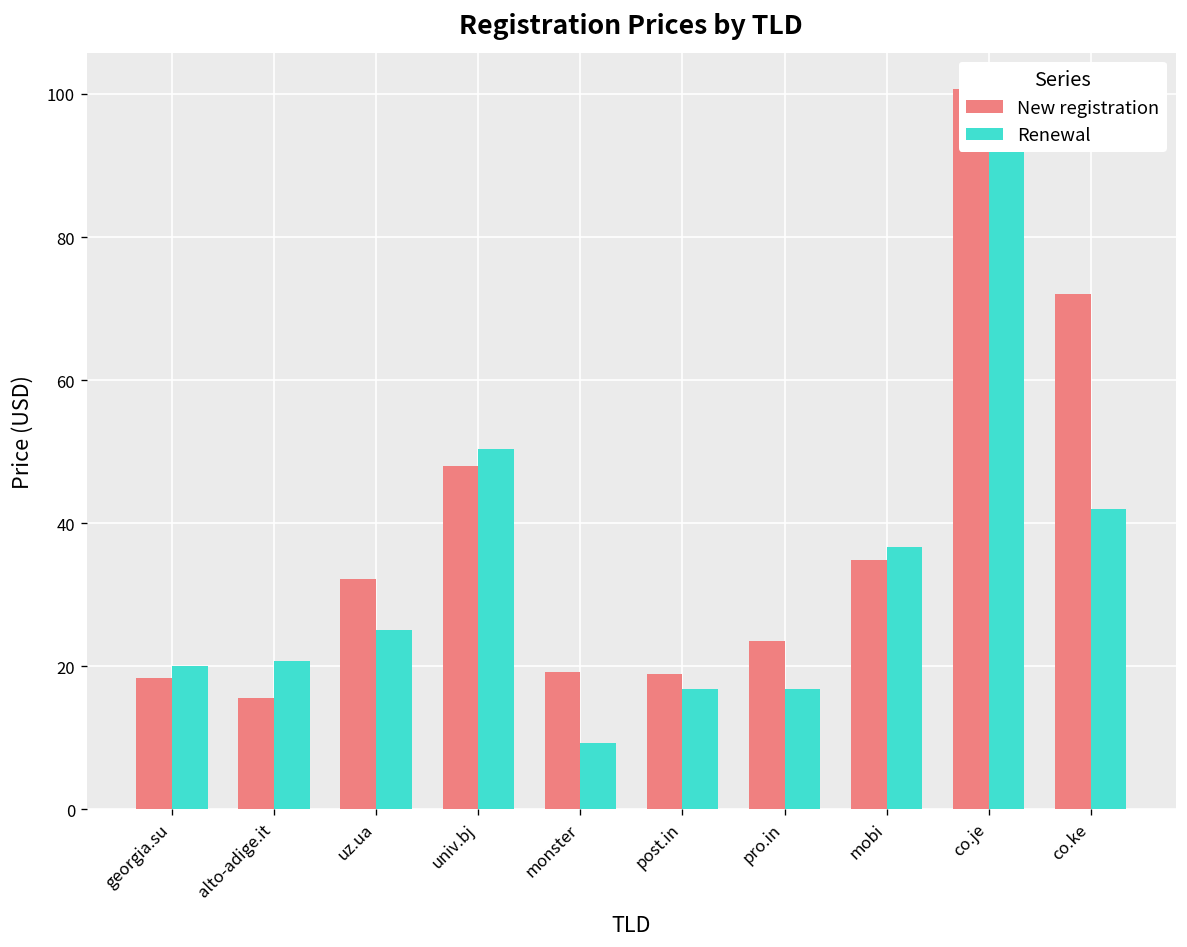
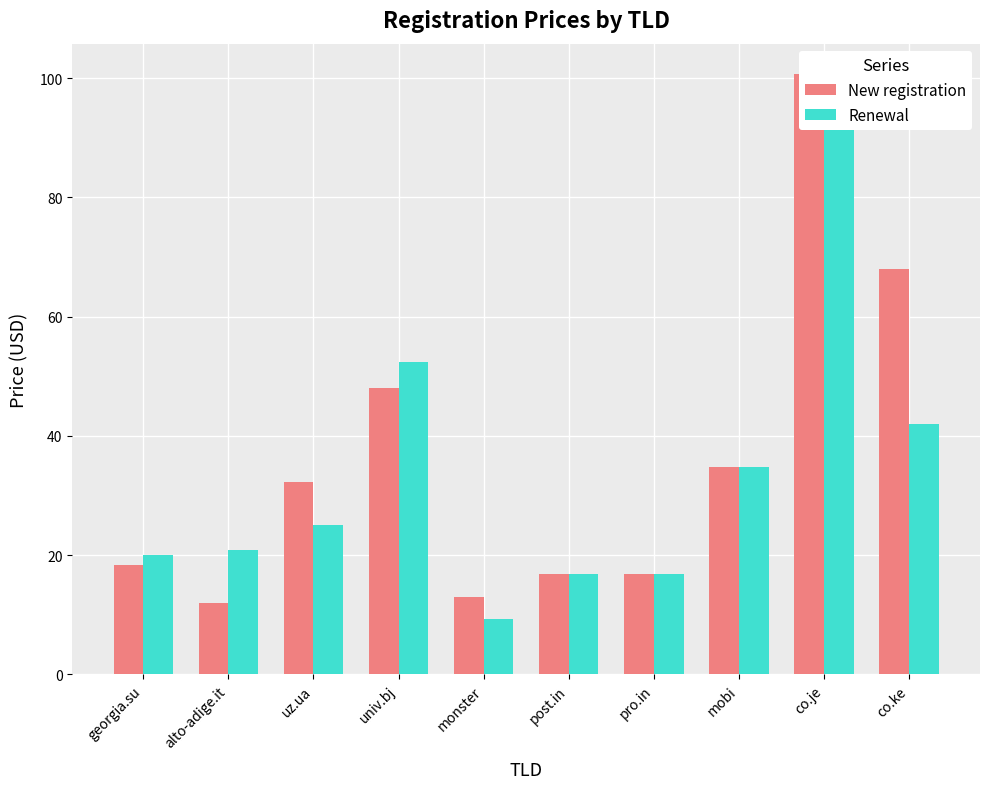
New registration, alto-adige.it: 16 -> 12
Renewal, univ.bj: 50 -> 52
New registration, monster: 19 -> 13
New registration, post.in: 19 -> 17
New registration, pro.in: 24 -> 17
Renewal, mobi: 37 -> 35
New registration, co.ke: 72 -> 68
